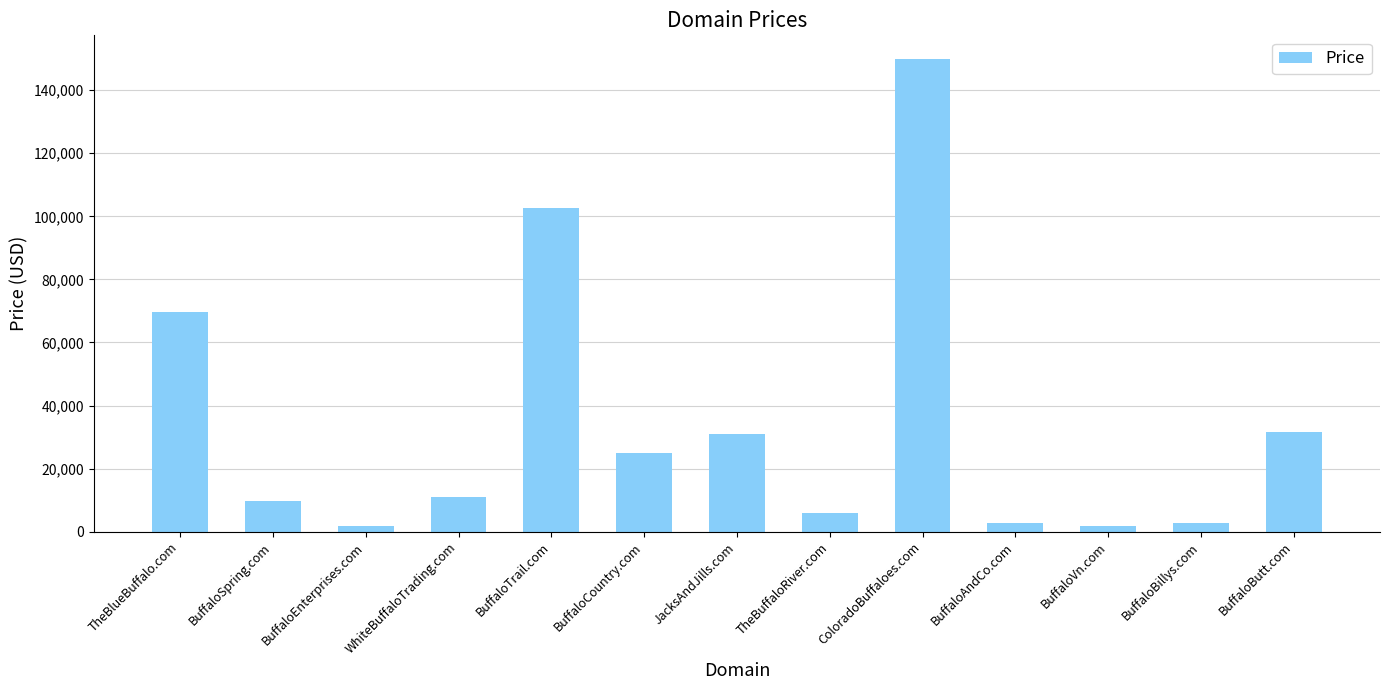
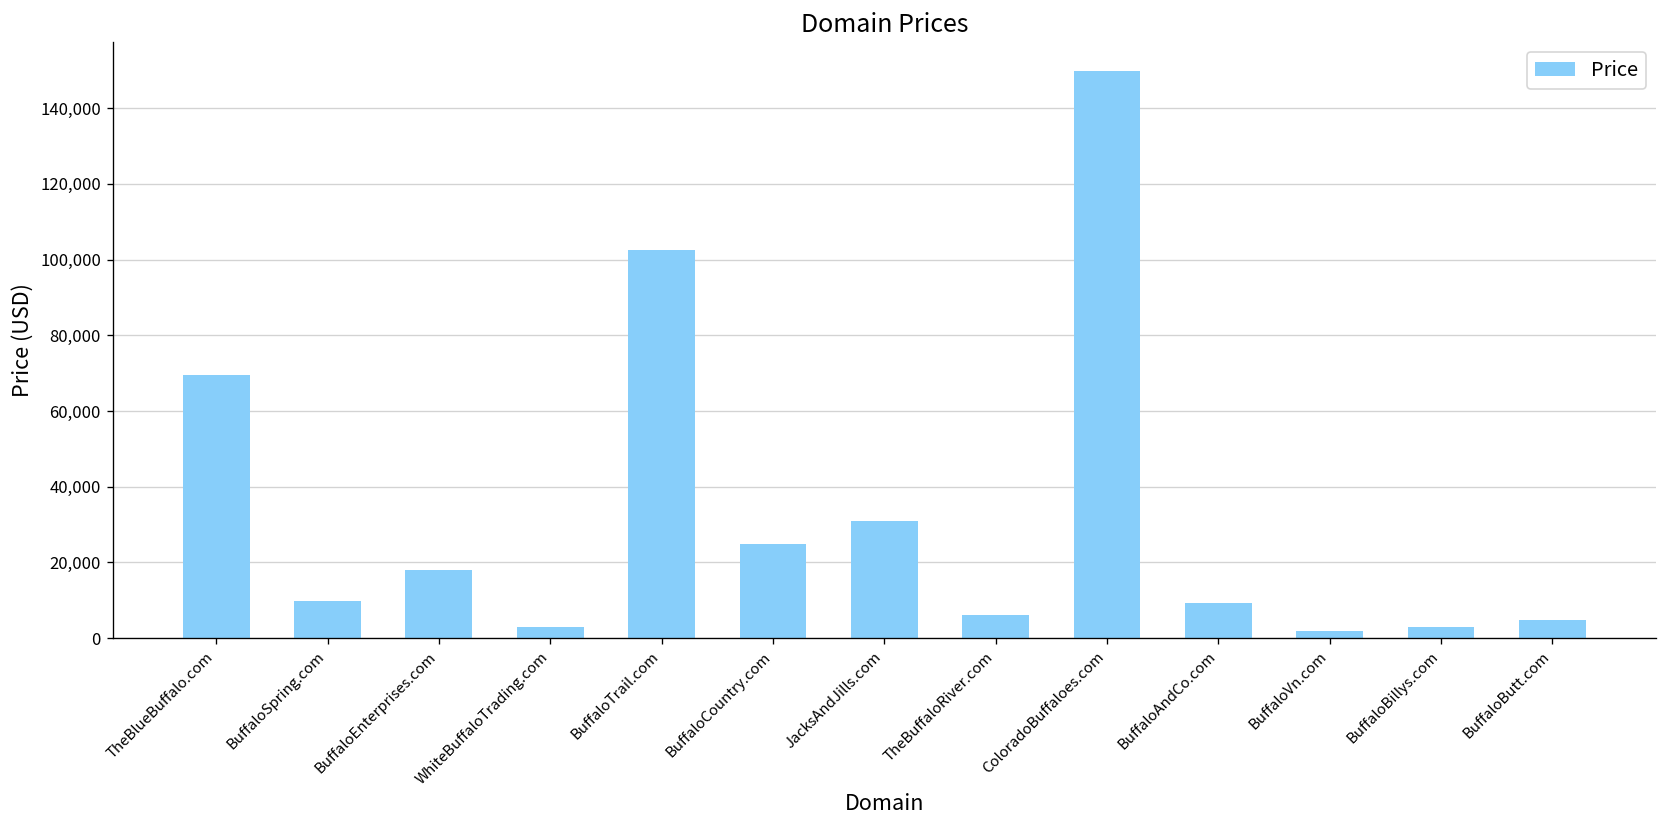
BuffaloEnterprises.com: 2,000 -> 18,000
WhiteBuffaloTrading.com: 11,000 -> 3,000
BuffaloAndCo.com: 3,000 -> 9,000
BuffaloButt.com: 32,000 -> 5,000
